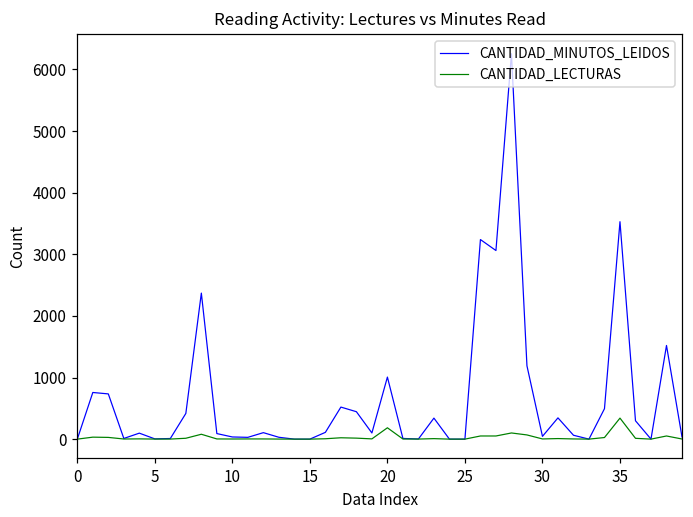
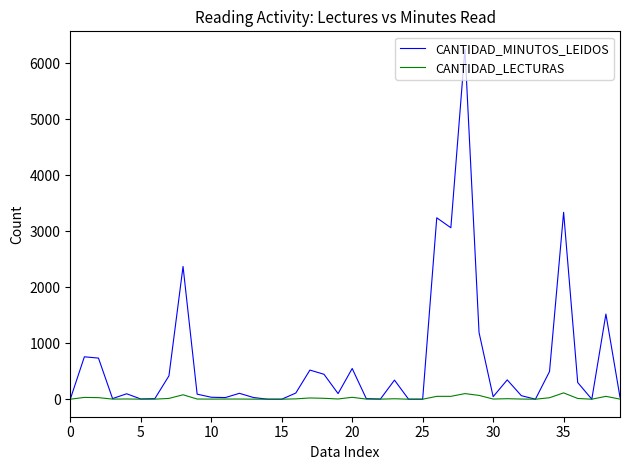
CANTIDAD_MINUTOS_LEIDOS, 20: 1000 -> 500
CANTIDAD_LECTURAS, 20: 200 -> 0
CANTIDAD_MINUTOS_LEIDOS, 35: 3500 -> 3300
CANTIDAD_LECTURAS, 35: 300 -> 100
